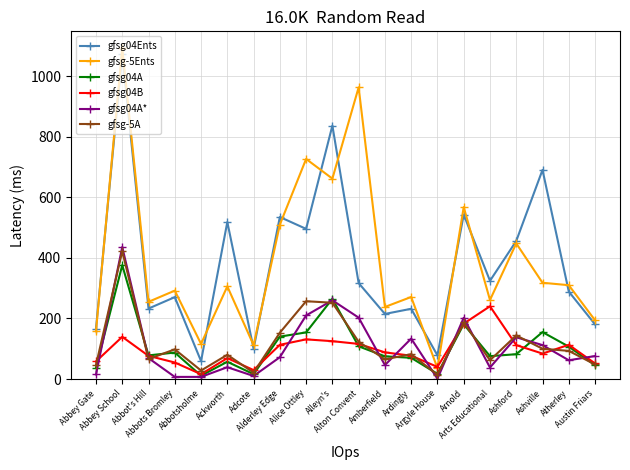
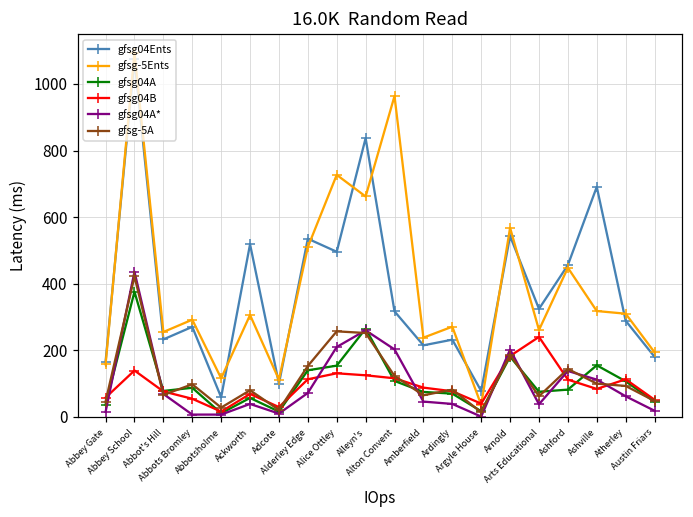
gfsg04A*, Ardingly: 130 -> 40
gfsg04A*, Austin Friars: 80 -> 20
